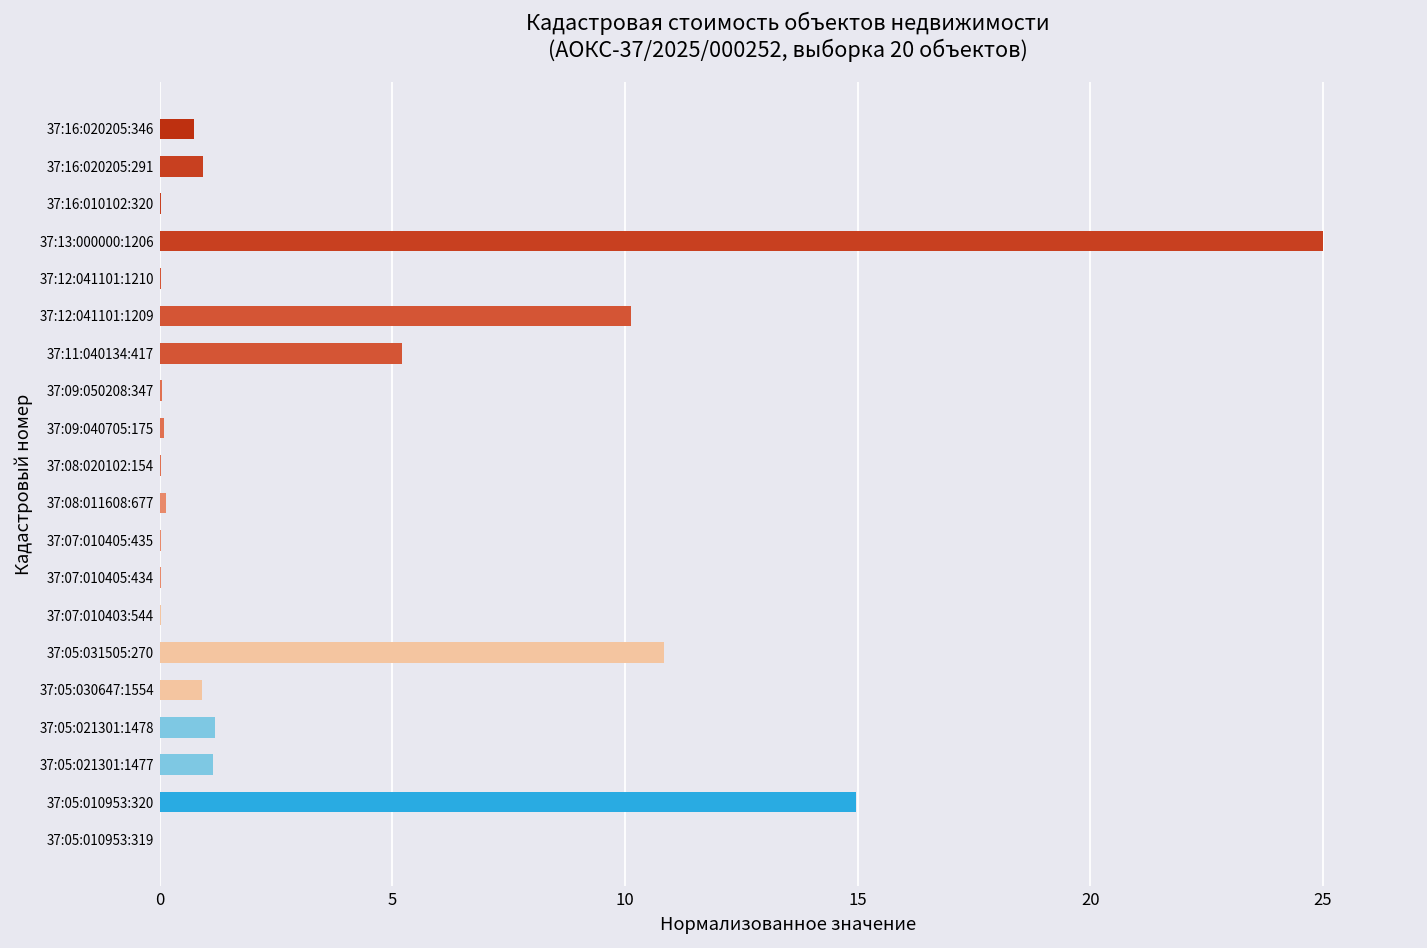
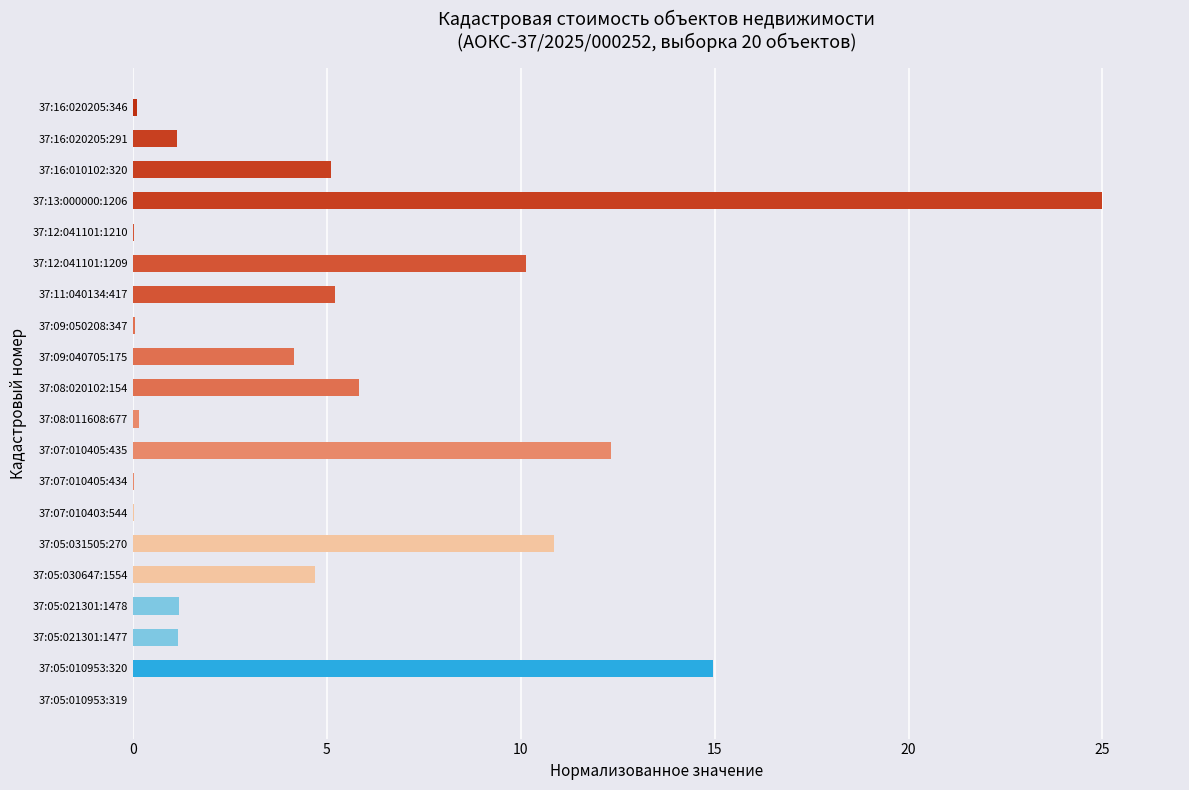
37:16:020205:346: 0.7 -> 0.1
37:16:020205:291: 0.9 -> 1.1
37:16:010102:320: 0.0 -> 5.1
37:09:040705:175: 0.1 -> 4.1
37:08:020102:154: 0.0 -> 5.8
37:07:010405:435: 0.0 -> 12.3
37:05:030647:1554: 0.9 -> 4.7
